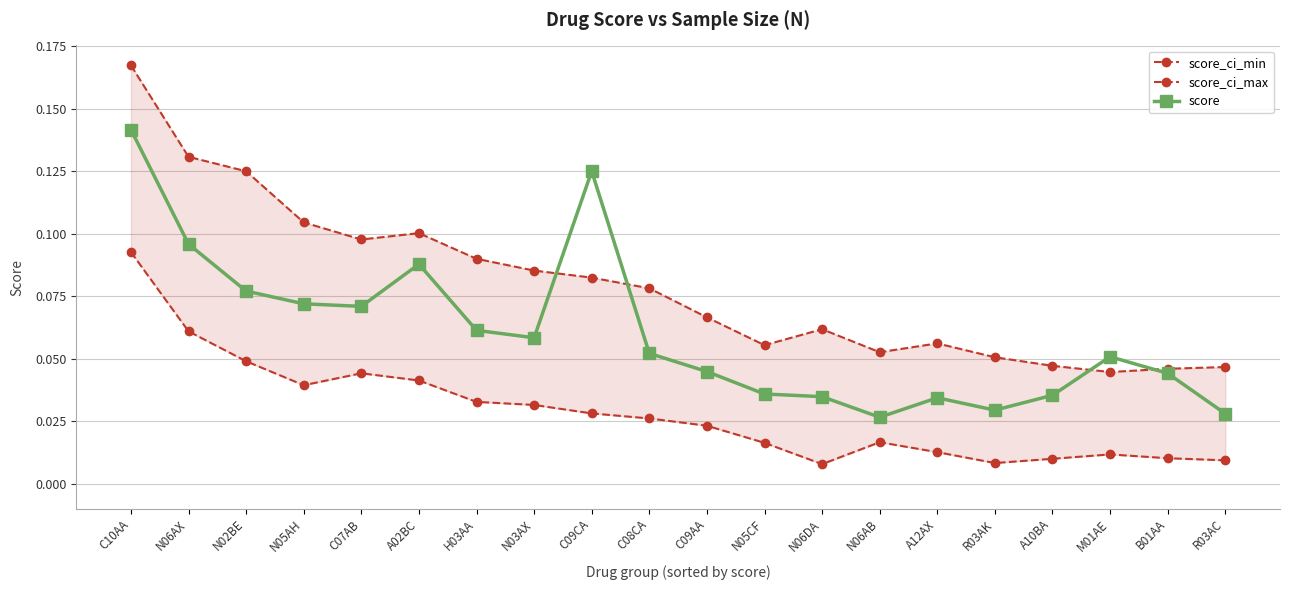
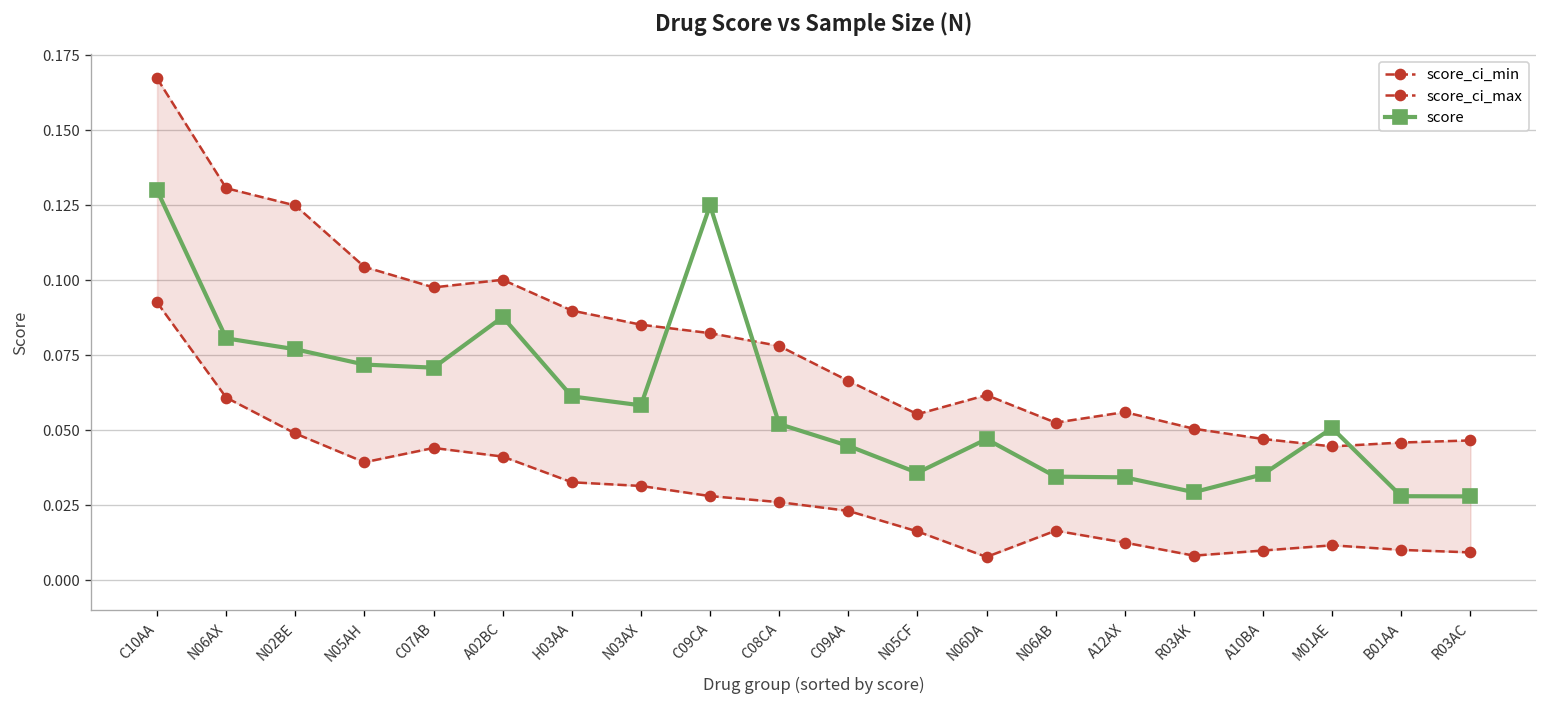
score, C10AA: 0.142 -> 0.130
score, N06AX: 0.096 -> 0.081
score, N06DA: 0.035 -> 0.047
score, N06AB: 0.027 -> 0.035
score, B01AA: 0.044 -> 0.028
